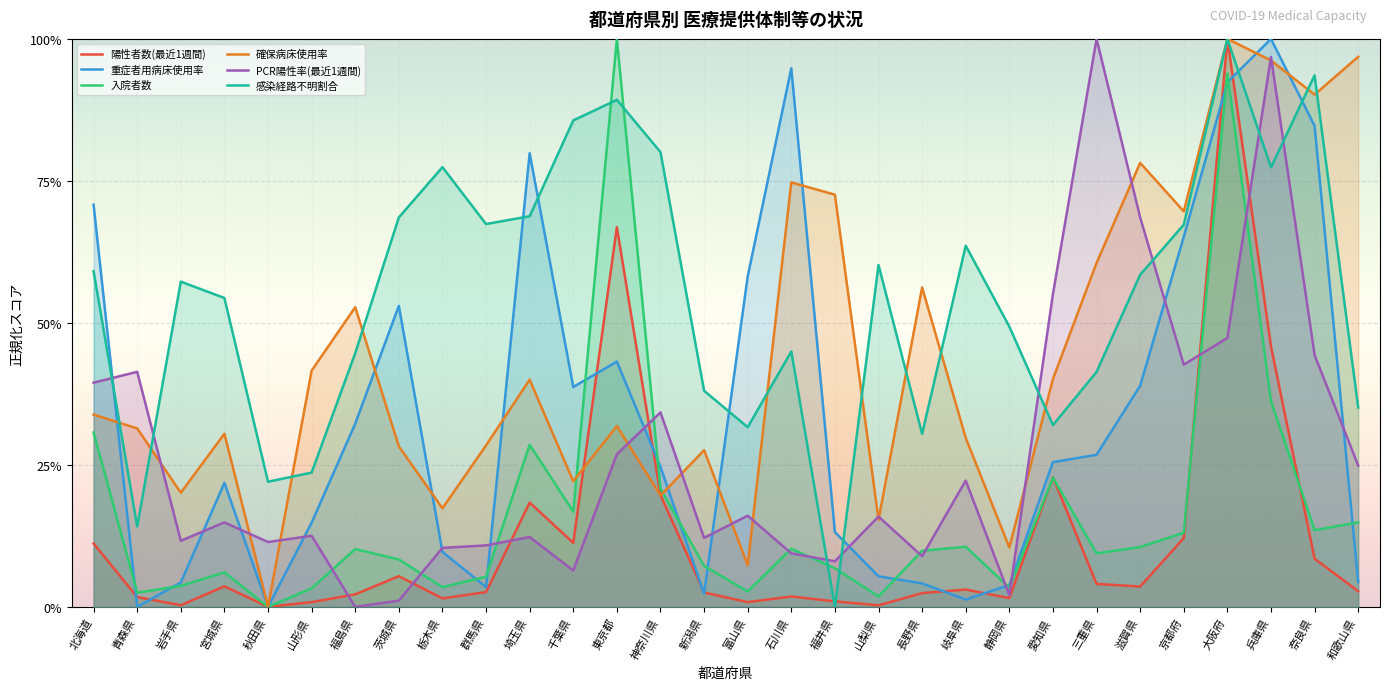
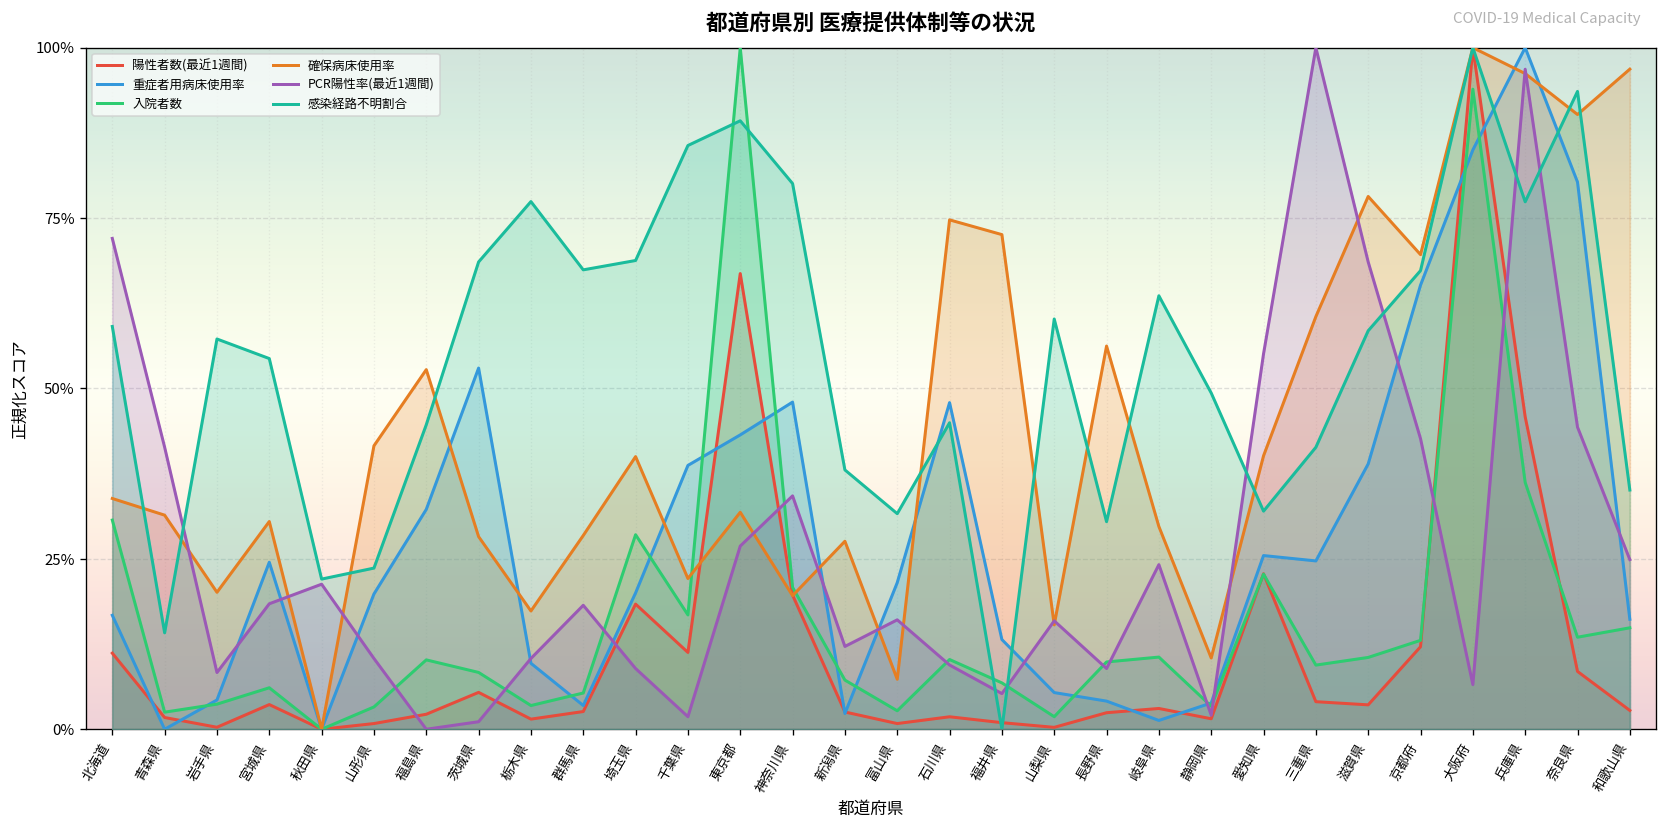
重症者用病床使用率, 北海道: 71% -> 17%
PCR陽性率(最近1週間), 北海道: 39% -> 72%
PCR陽性率(最近1週間), 岩手県: 12% -> 8%
重症者用病床使用率, 宮城県: 22% -> 25%
PCR陽性率(最近1週間), 宮城県: 15% -> 18%
PCR陽性率(最近1週間), 秋田県: 11% -> 21%
重症者用病床使用率, 山形県: 15% -> 20%
PCR陽性率(最近1週間), 山形県: 13% -> 10%
PCR陽性率(最近1週間), 群馬県: 11% -> 18%
重症者用病床使用率, 埼玉県: 80% -> 20%
PCR陽性率(最近1週間), 埼玉県: 12% -> 9%
PCR陽性率(最近1週間), 千葉県: 6% -> 2%
重症者用病床使用率, 神奈川県: 25% -> 48%
重症者用病床使用率, 富山県: 58% -> 22%
重症者用病床使用率, 石川県: 95% -> 48%
PCR陽性率(最近1週間), 福井県: 8% -> 5%
PCR陽性率(最近1週間), 岐阜県: 22% -> 24%
重症者用病床使用率, 三重県: 27% -> 25%
重症者用病床使用率, 大阪府: 92% -> 85%
PCR陽性率(最近1週間), 大阪府: 47% -> 7%
重症者用病床使用率, 奈良県: 85% -> 80%
重症者用病床使用率, 和歌山県: 4% -> 16%
